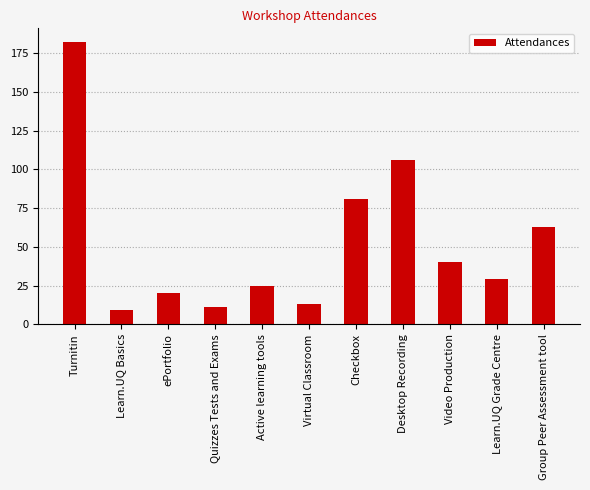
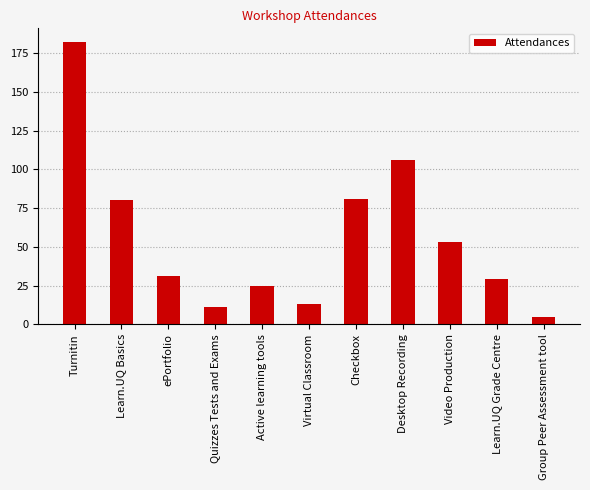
Learn.UQ Basics: 9 -> 80
ePortfolio: 20 -> 31
Video Production: 40 -> 53
Group Peer Assessment tool: 63 -> 5
